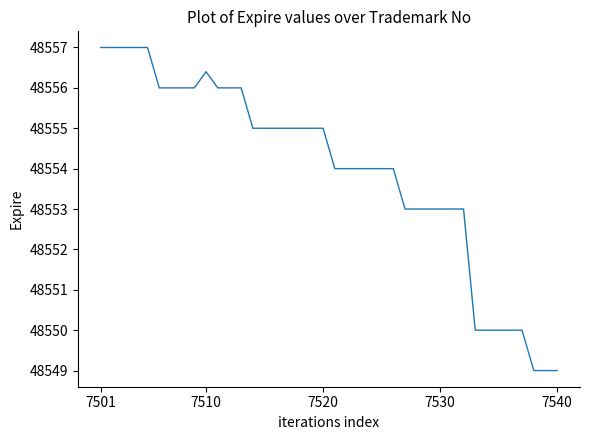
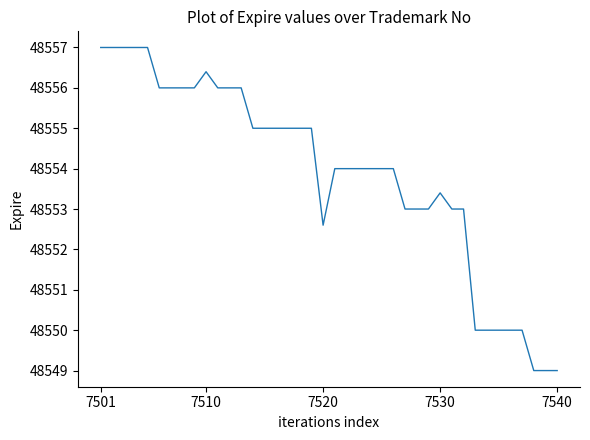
7520: 48555.0 -> 48552.6
7530: 48553.0 -> 48553.4
